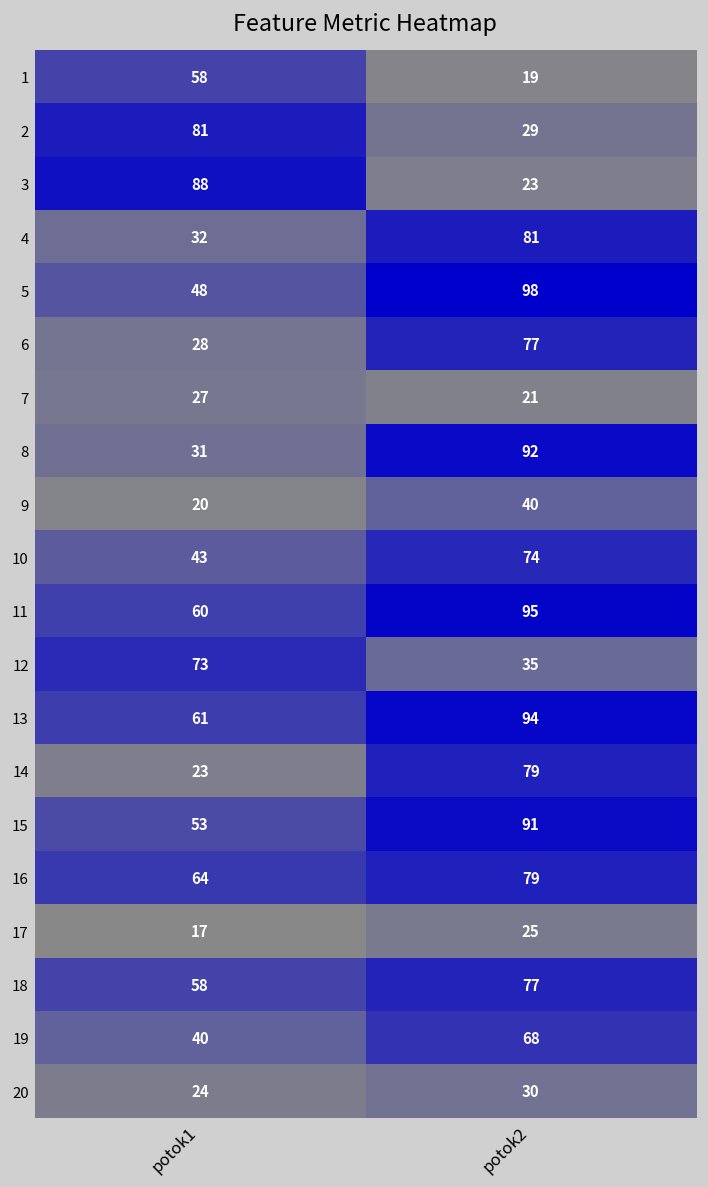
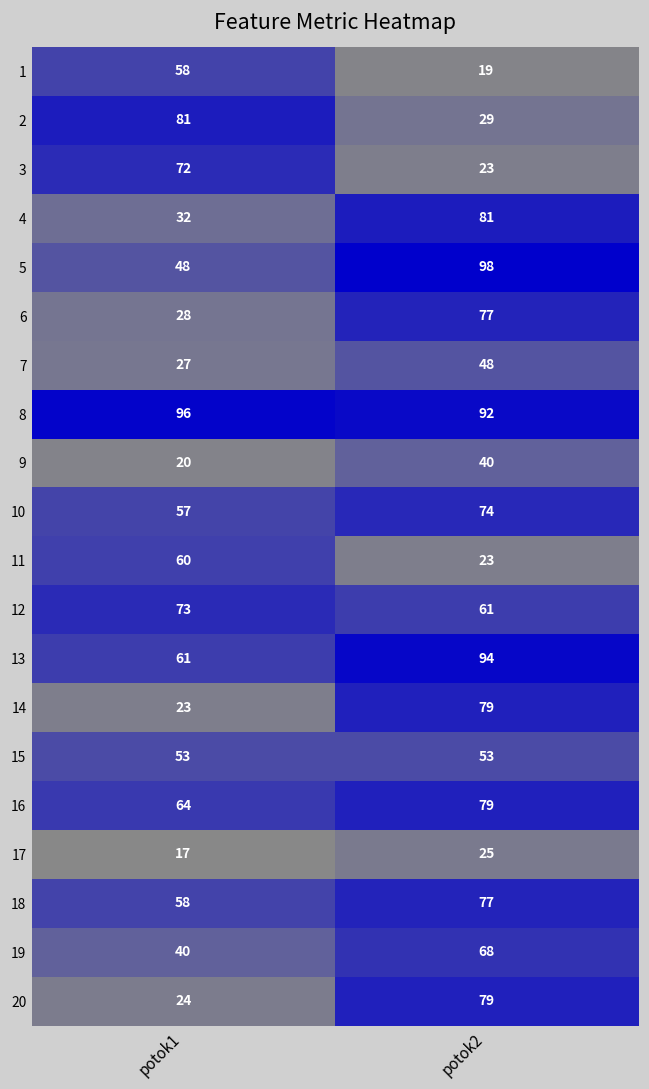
3, potok1: 88 -> 72
7, potok2: 21 -> 48
8, potok1: 31 -> 96
10, potok1: 43 -> 57
11, potok2: 95 -> 23
12, potok2: 35 -> 61
15, potok2: 91 -> 53
20, potok2: 30 -> 79
